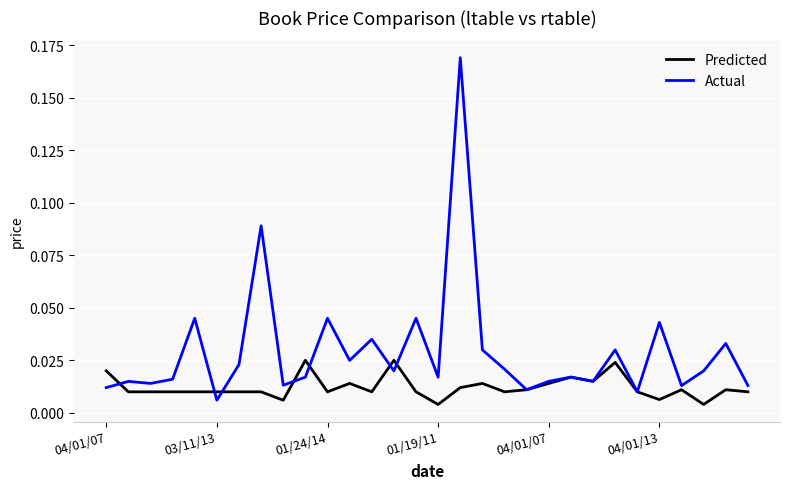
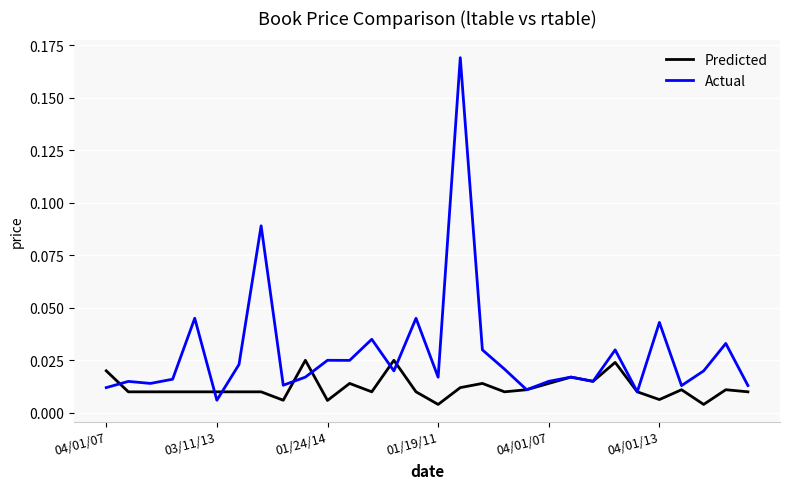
Predicted, 01/24/14: 0.010 -> 0.006
Actual, 01/24/14: 0.045 -> 0.025
